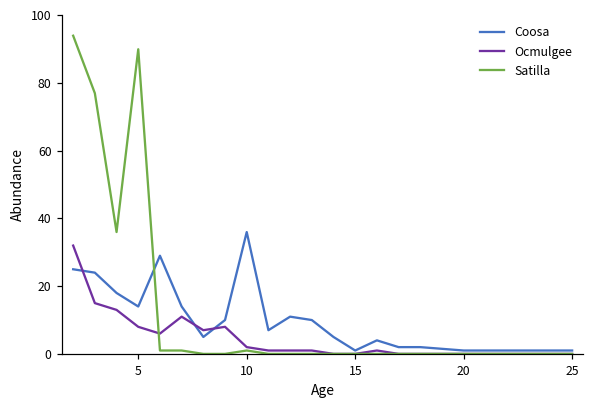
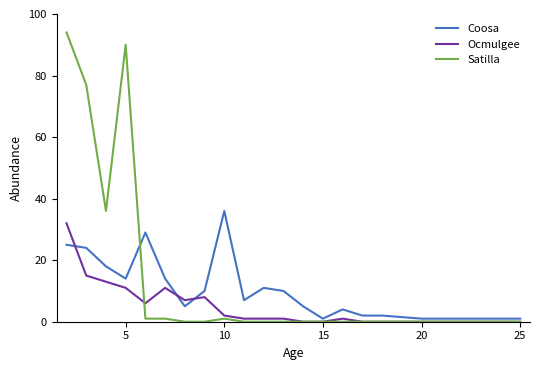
Ocmulgee, 5: 8 -> 11
